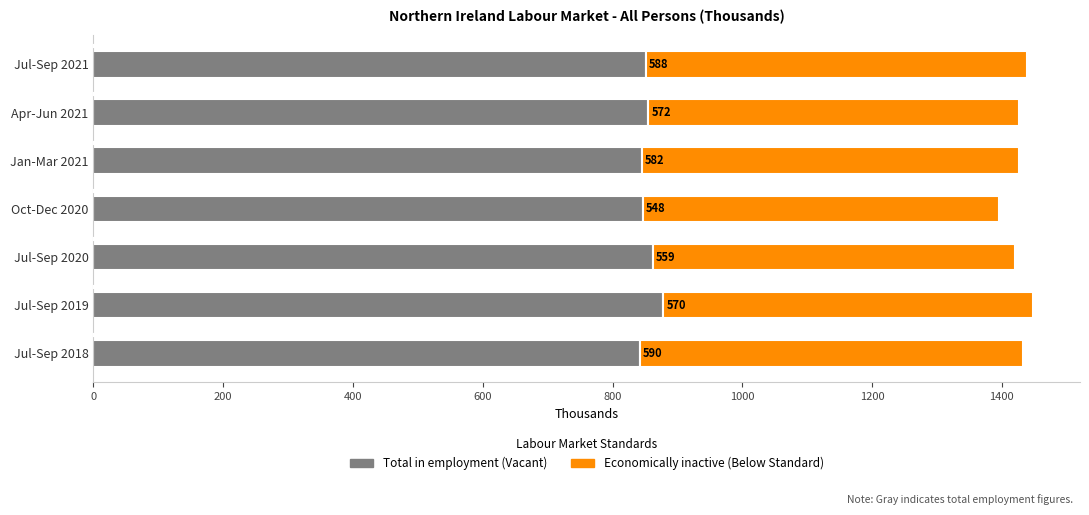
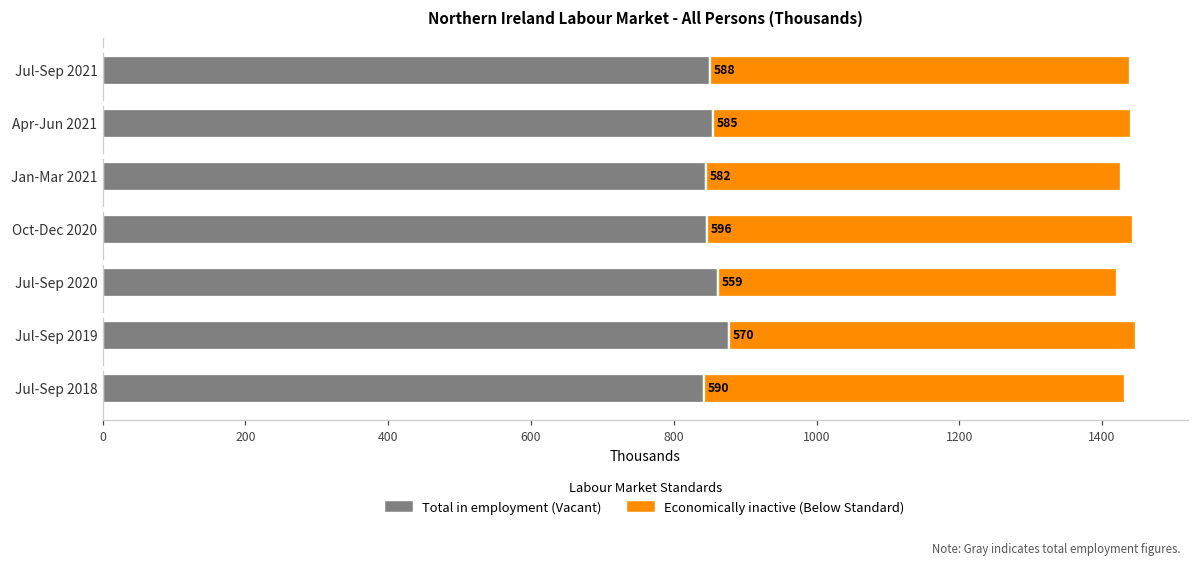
Economically inactive (Below Standard), Apr-Jun 2021: 572 -> 585
Economically inactive (Below Standard), Oct-Dec 2020: 548 -> 596
